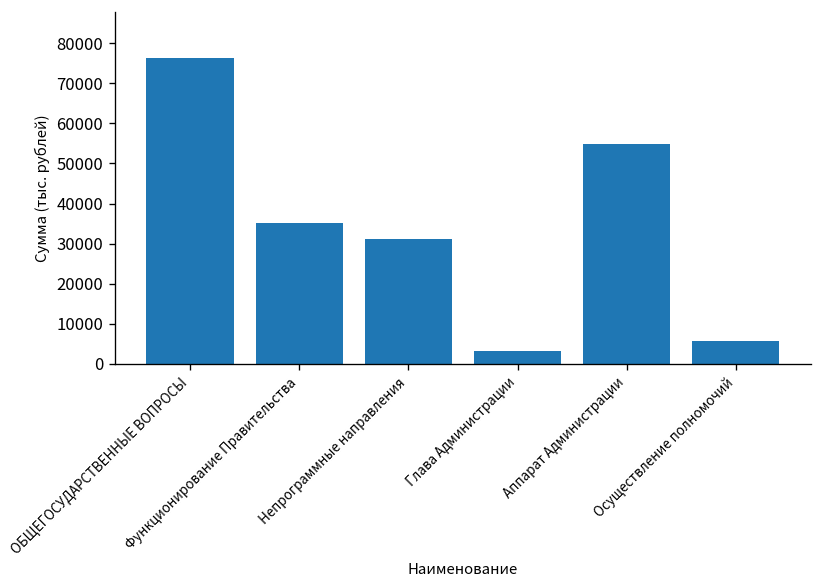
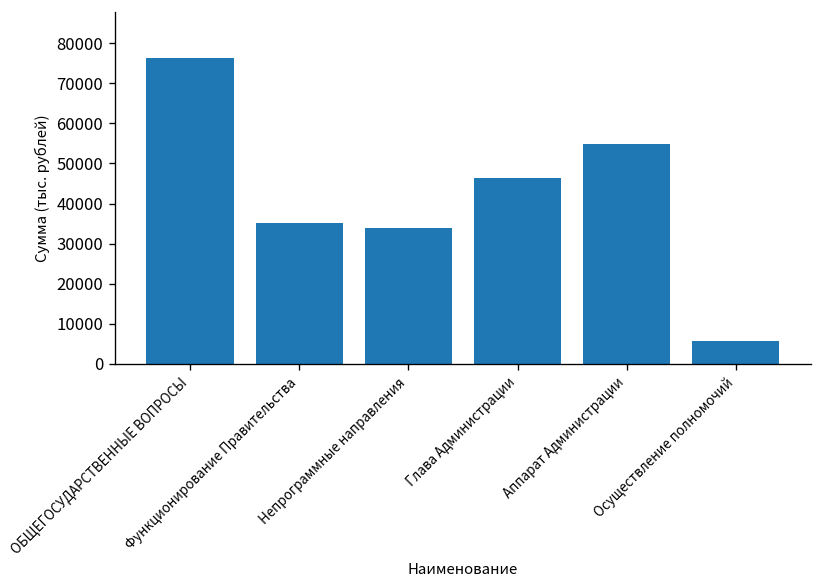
Непрограммные направления: 31000 -> 34000
Глава Администрации: 3000 -> 46000
